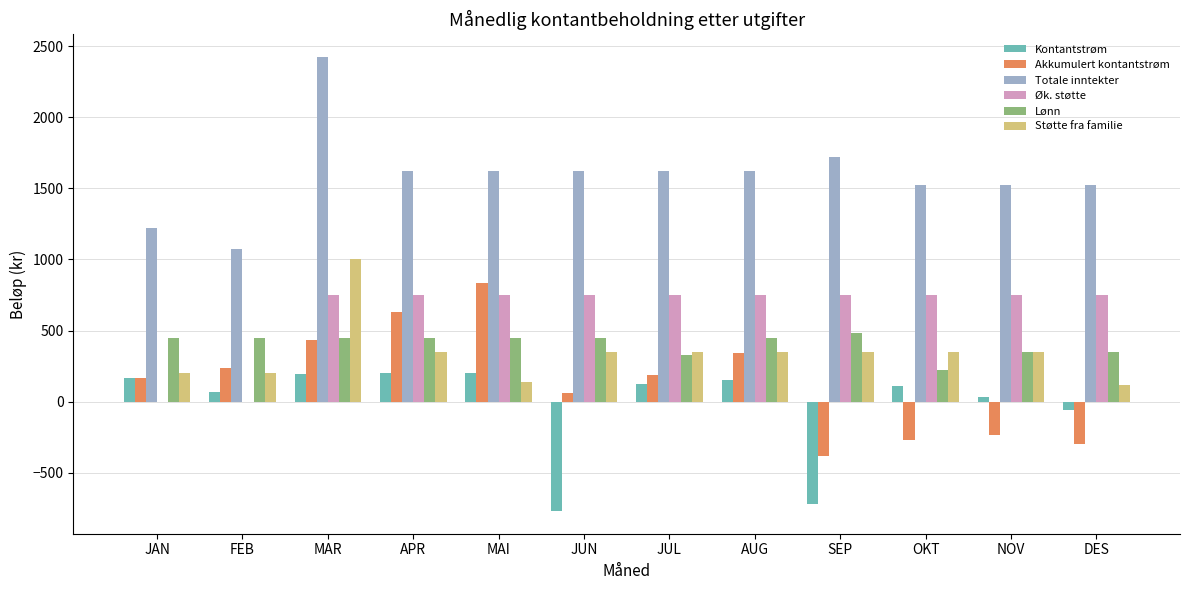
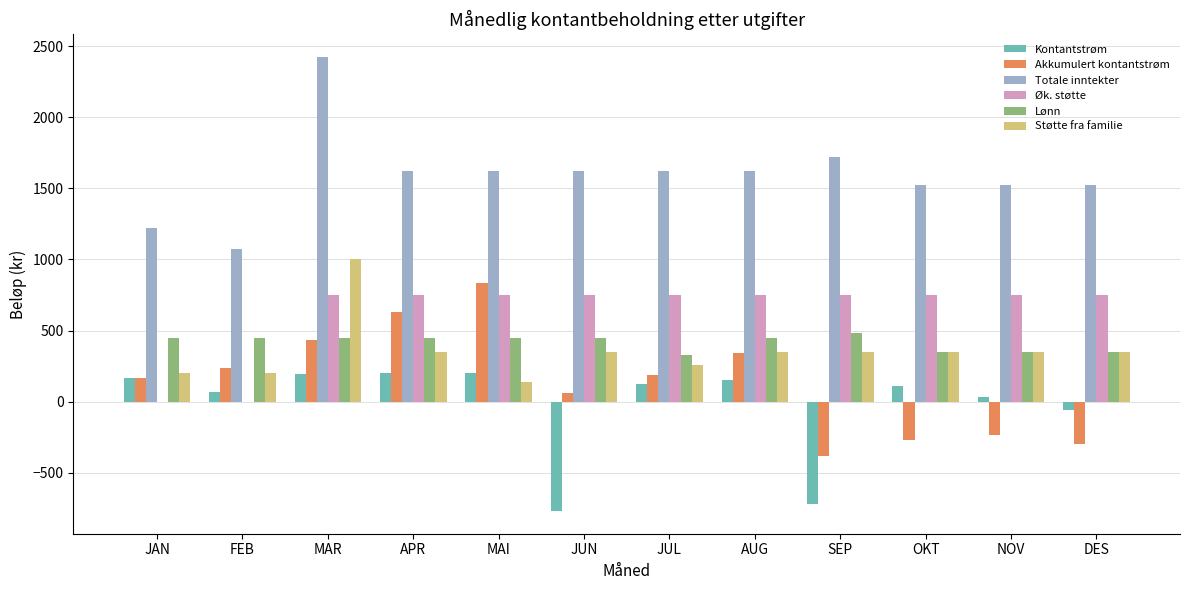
Støtte fra familie, JUL: 350 -> 260
Lønn, OKT: 230 -> 350
Støtte fra familie, DES: 110 -> 350
